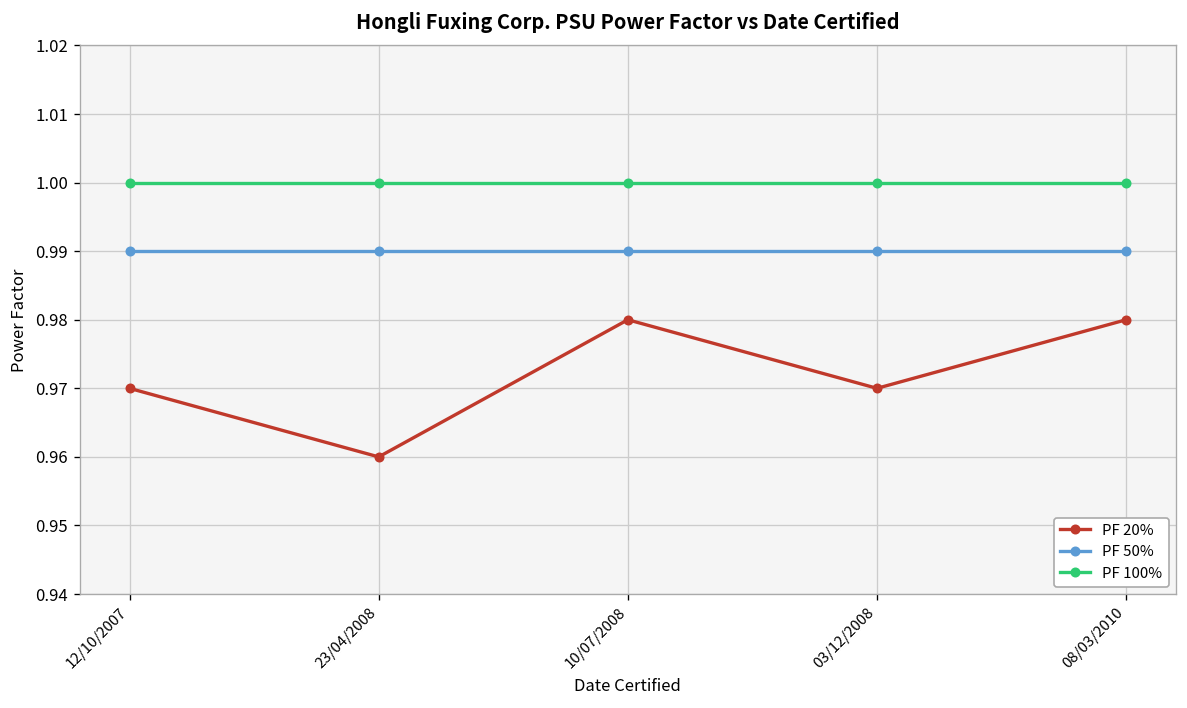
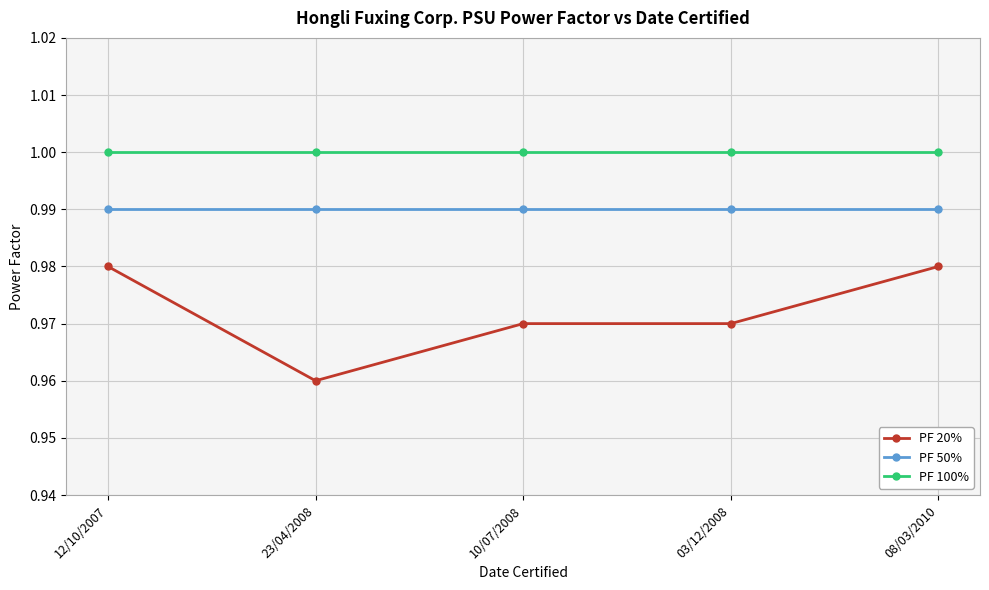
PF 20%, 12/10/2007: 0.97 -> 0.98
PF 20%, 10/07/2008: 0.98 -> 0.97
